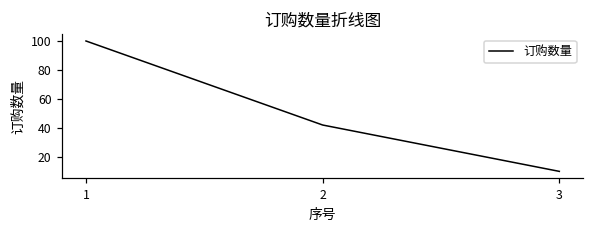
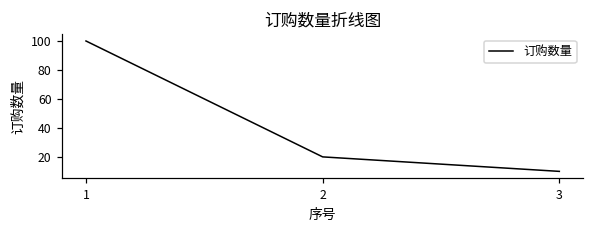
2: 42 -> 20
